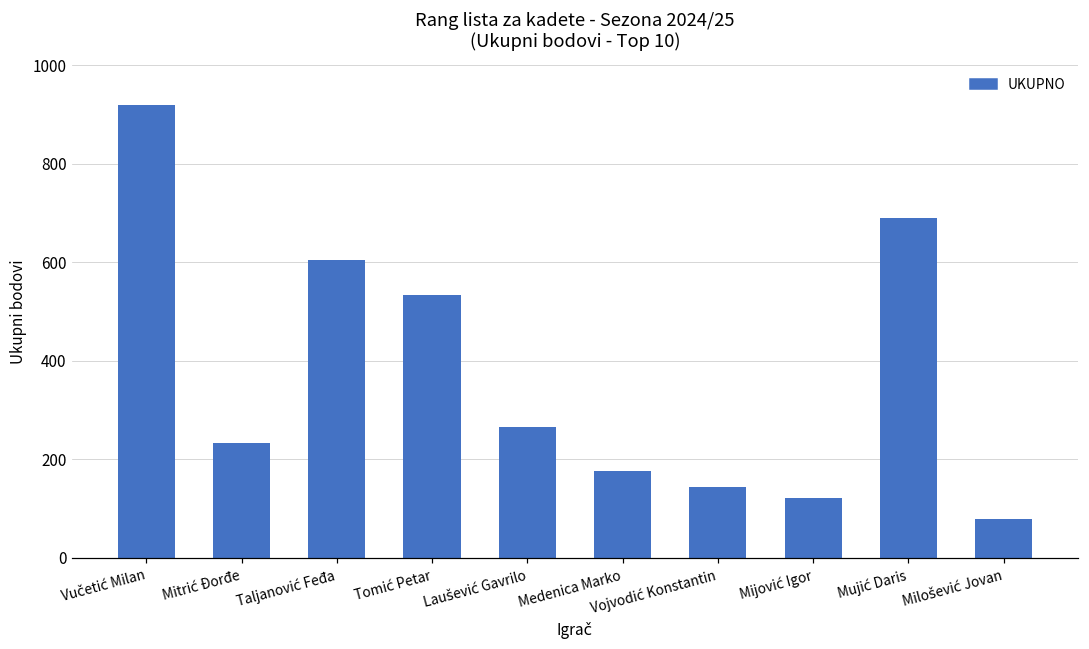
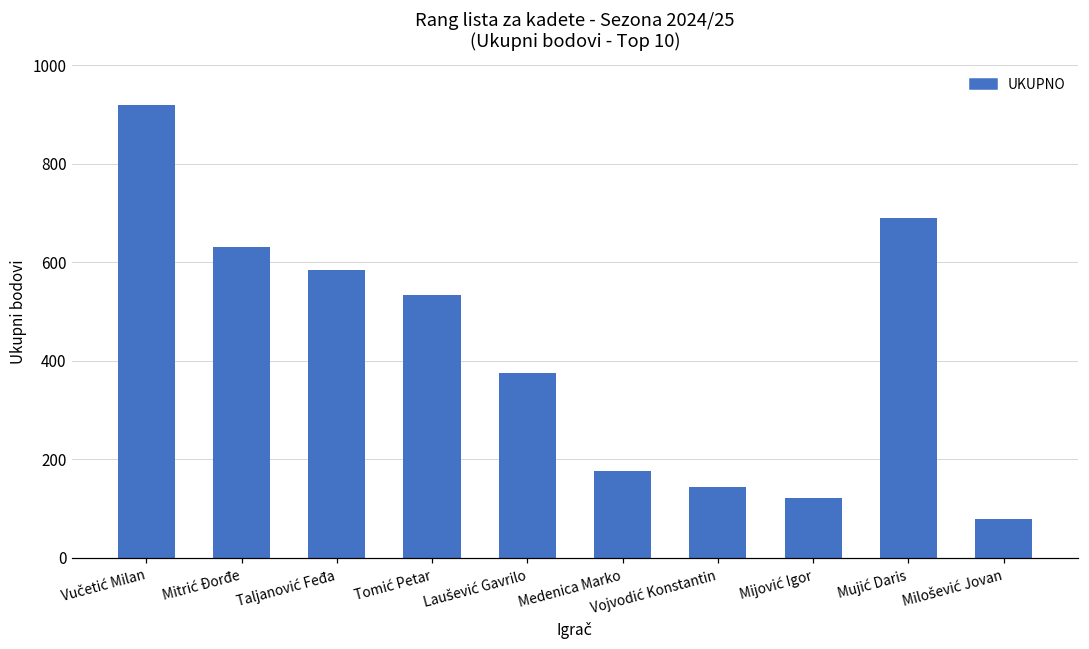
Mitrić Đorđe: 230 -> 630
Taljanović Feđa: 610 -> 580
Laušević Gavrilo: 270 -> 370
